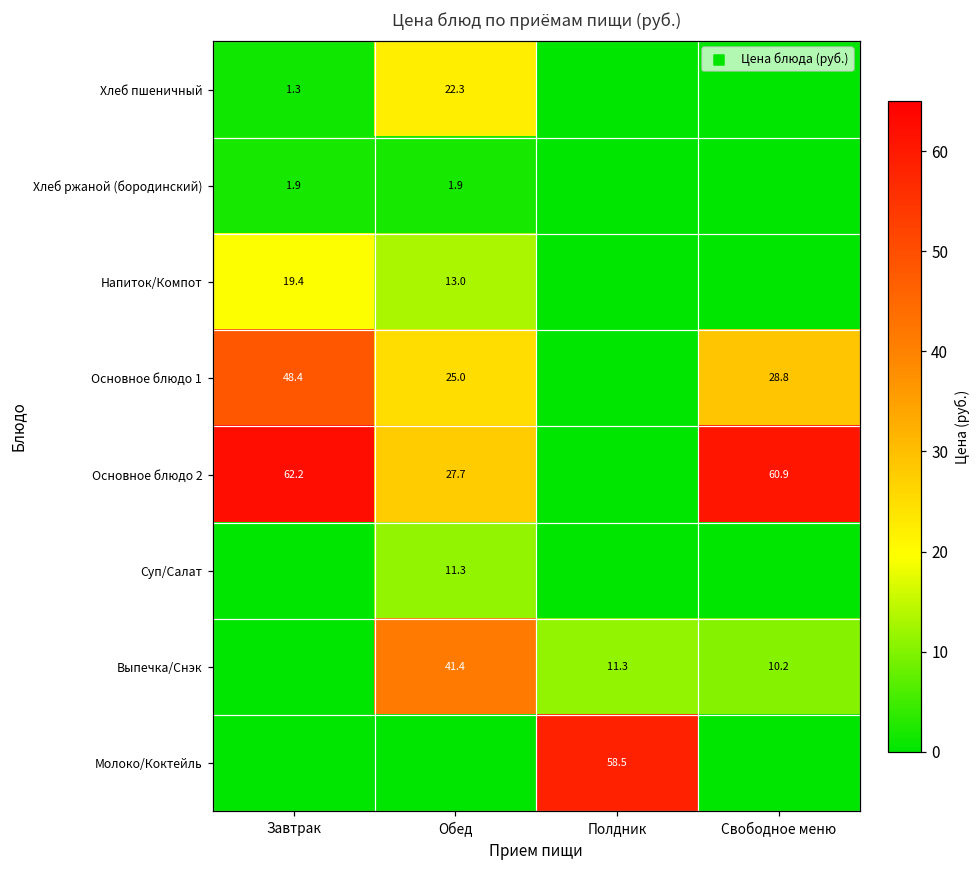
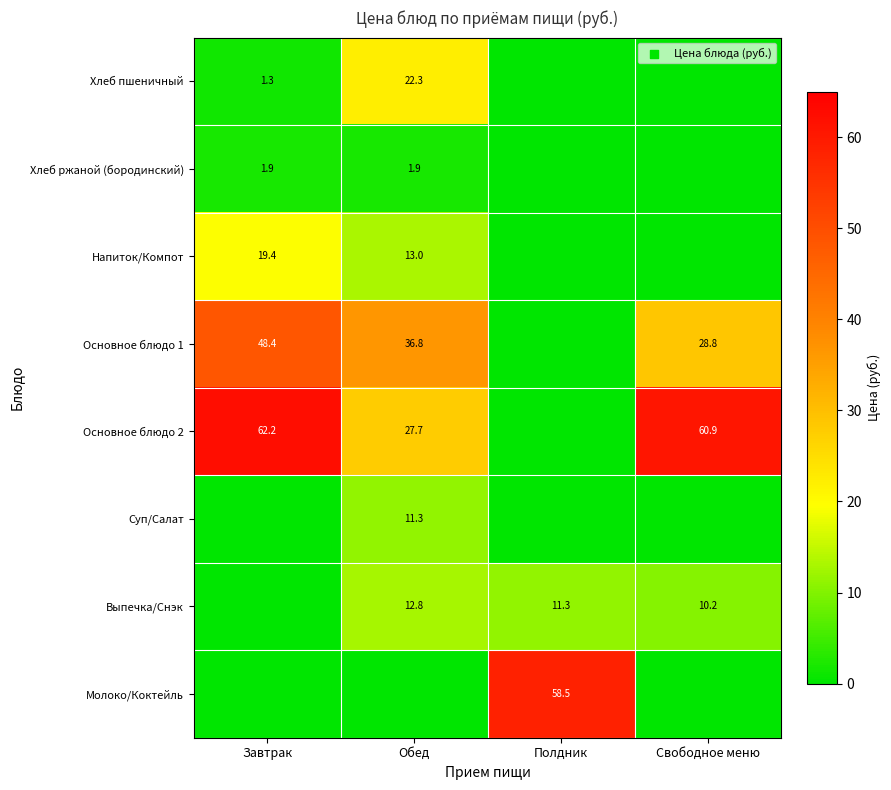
Основное блюдо 1, Обед: 25.0 -> 36.8
Выпечка/Снэк, Обед: 41.4 -> 12.8
